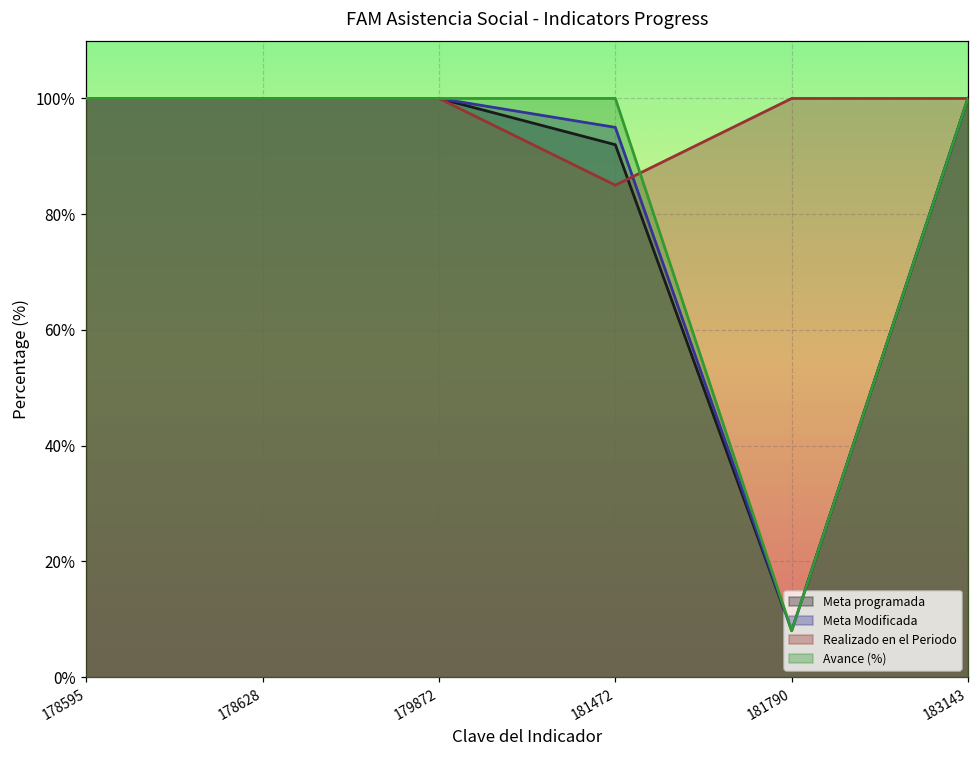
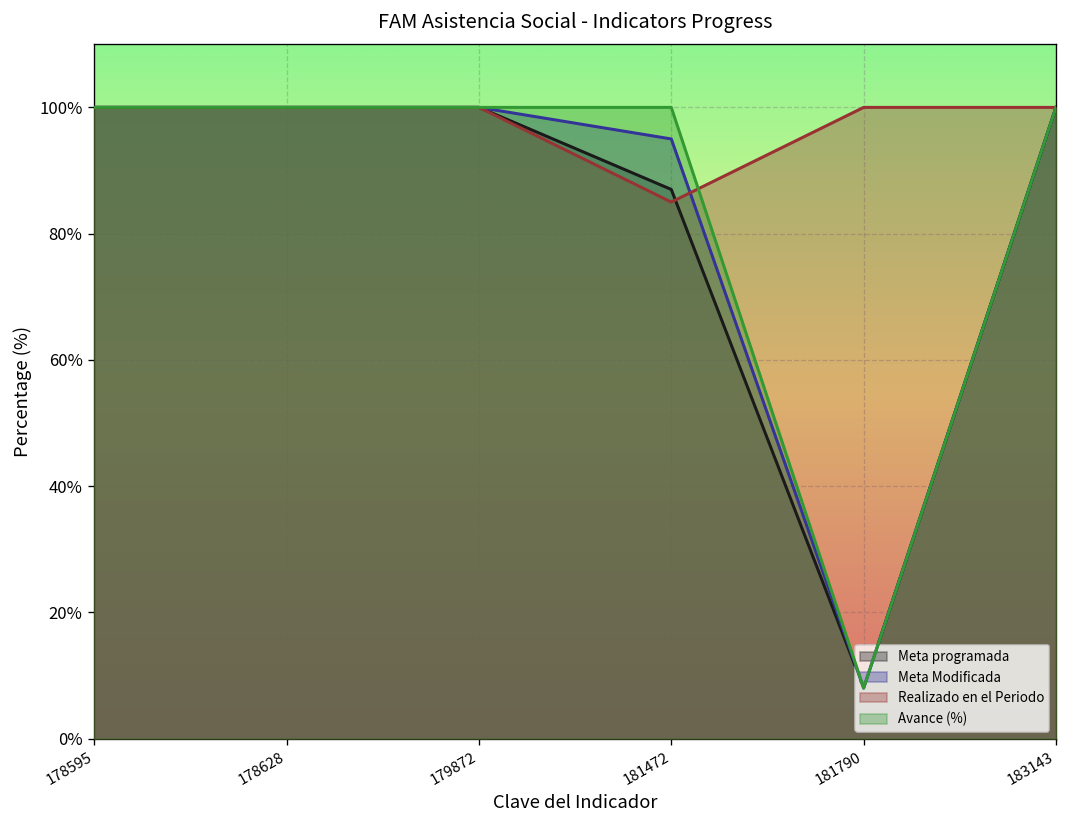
Meta programada, 181472: 92% -> 87%
